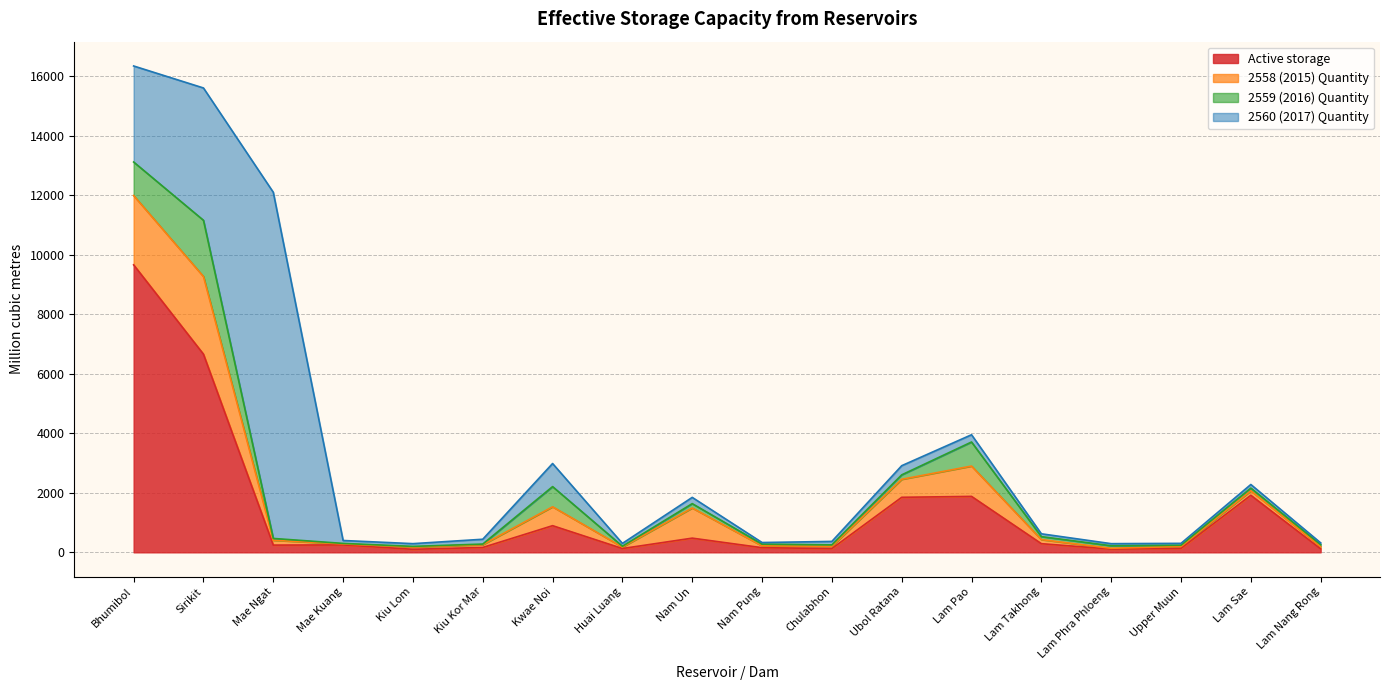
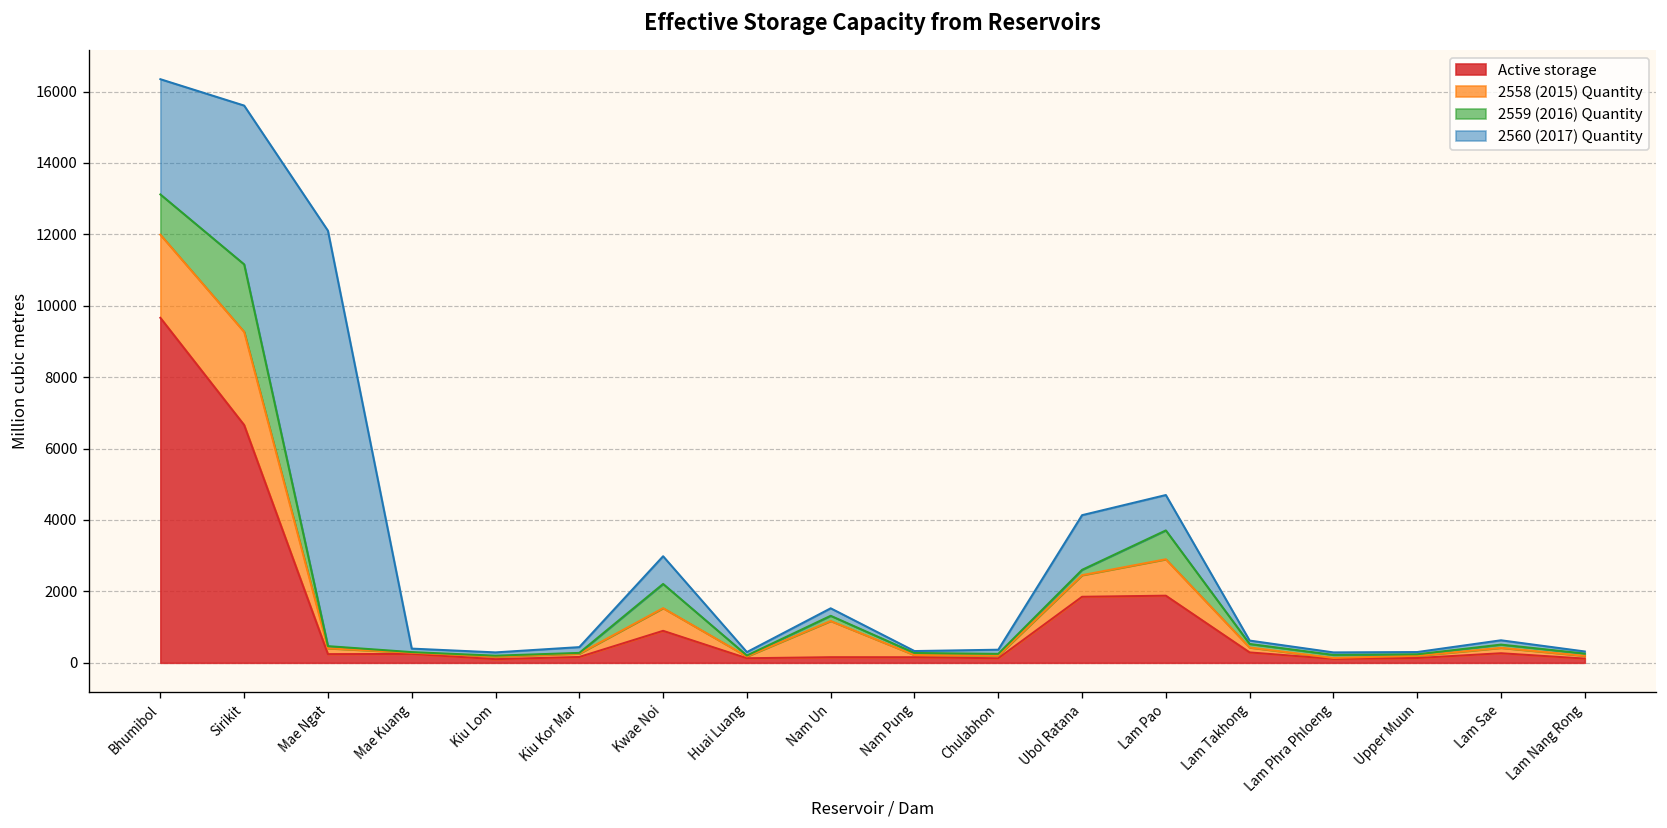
Active storage, Nam Un: 500 -> 200
2560 (2017) Quantity, Ubol Ratana: 300 -> 1500
2560 (2017) Quantity, Lam Pao: 200 -> 1000
Active storage, Lam Sae: 1900 -> 300
